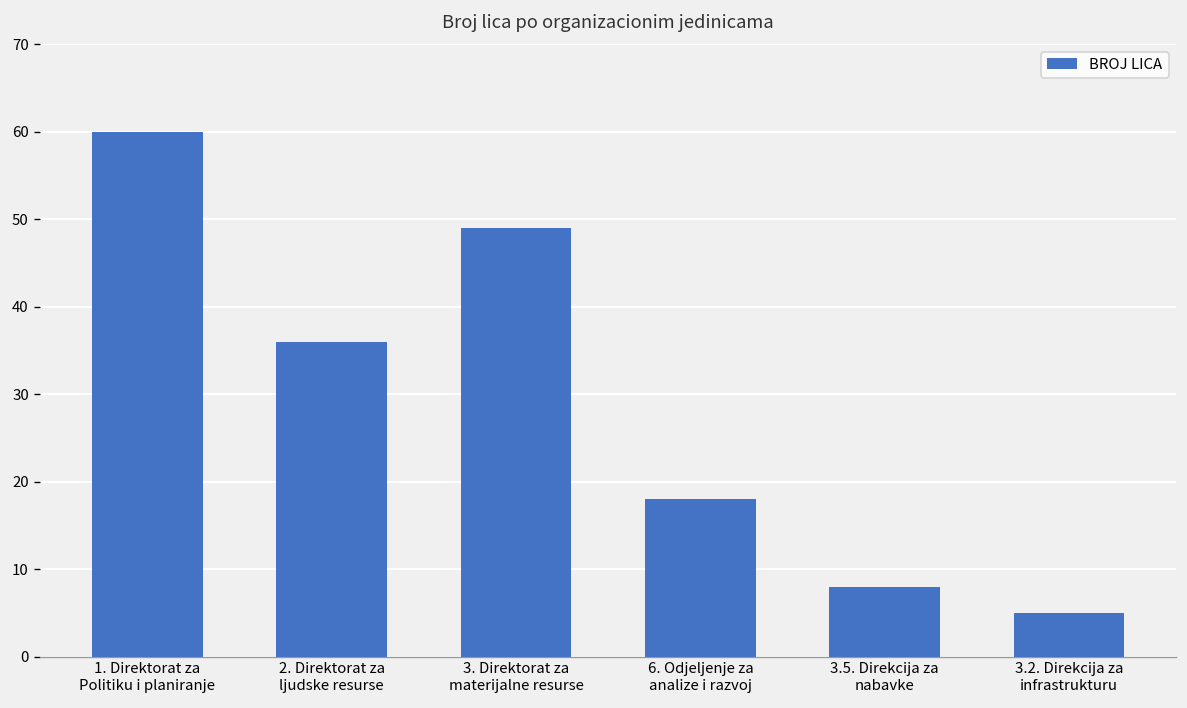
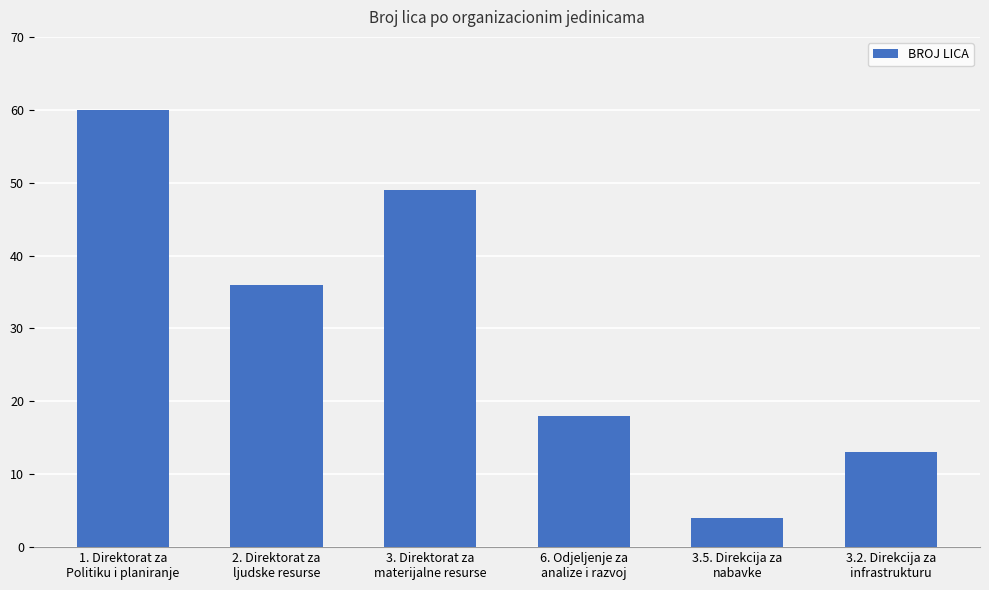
3.5. Direkcija za nabavke: 8 -> 4
3.2. Direkcija za infrastrukturu: 5 -> 13
